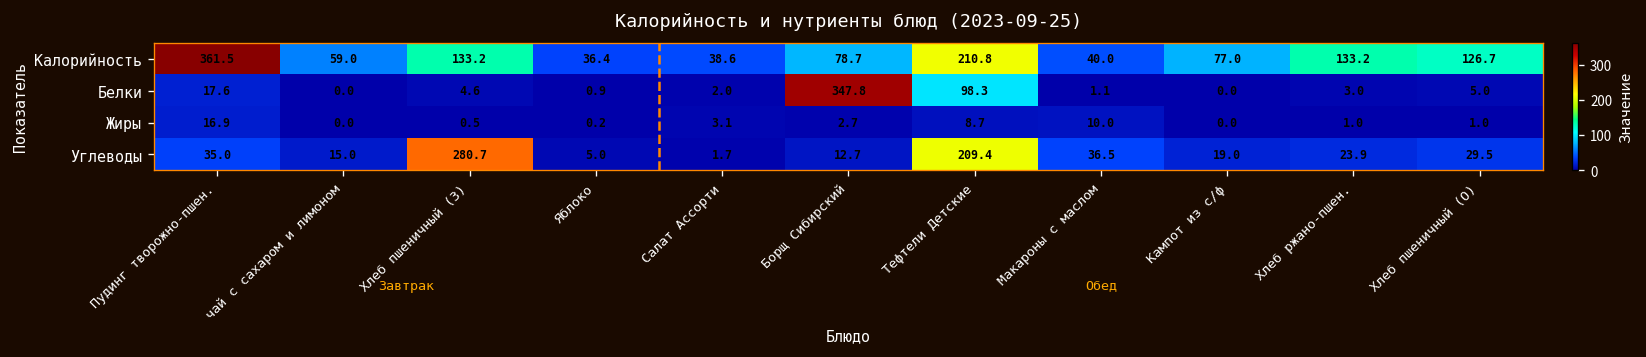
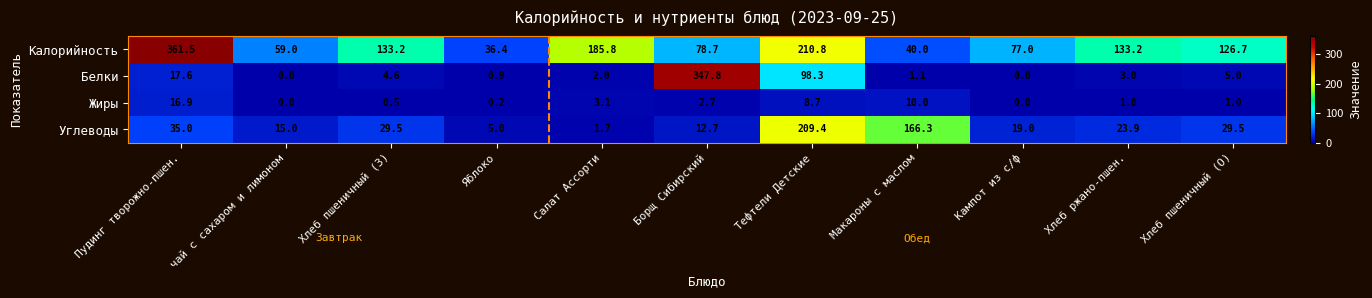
Калорийность, Салат Ассорти: 38.6 -> 185.8
Углеводы, Хлеб пшеничный (З): 280.7 -> 29.5
Углеводы, Макароны с маслом: 36.5 -> 166.3
